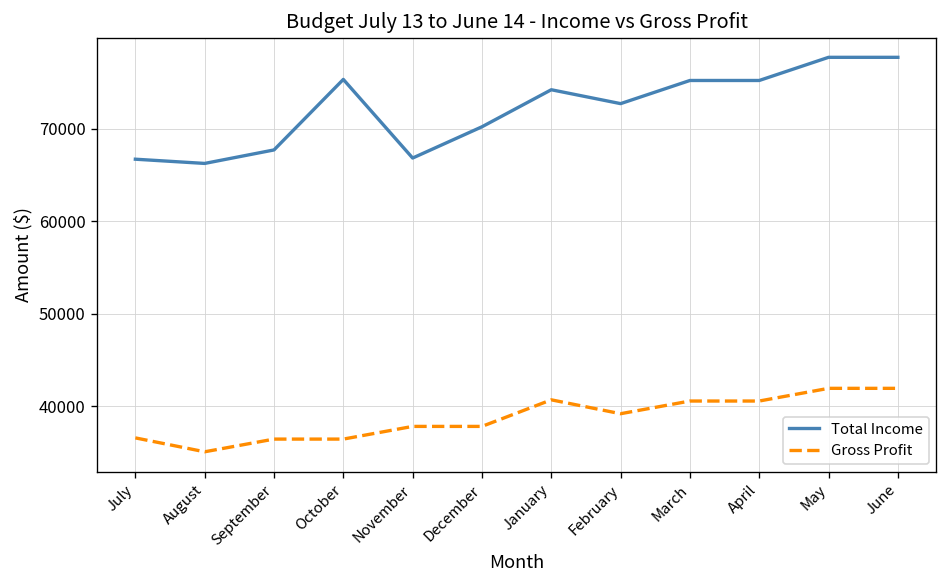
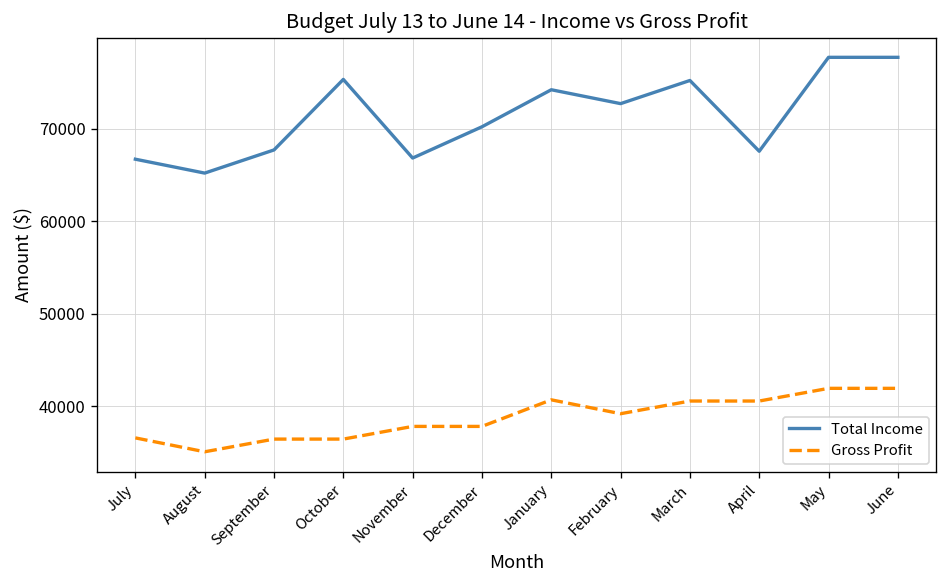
Total Income, August: 66000 -> 65000
Total Income, April: 75000 -> 68000
